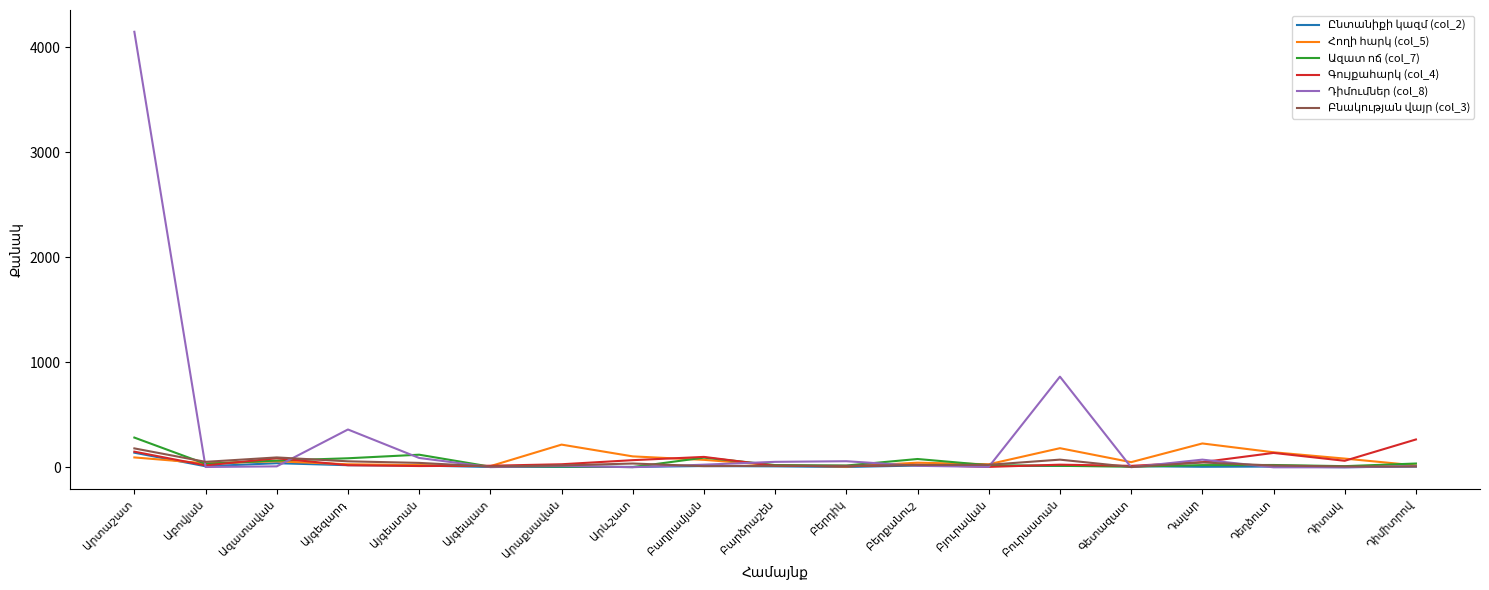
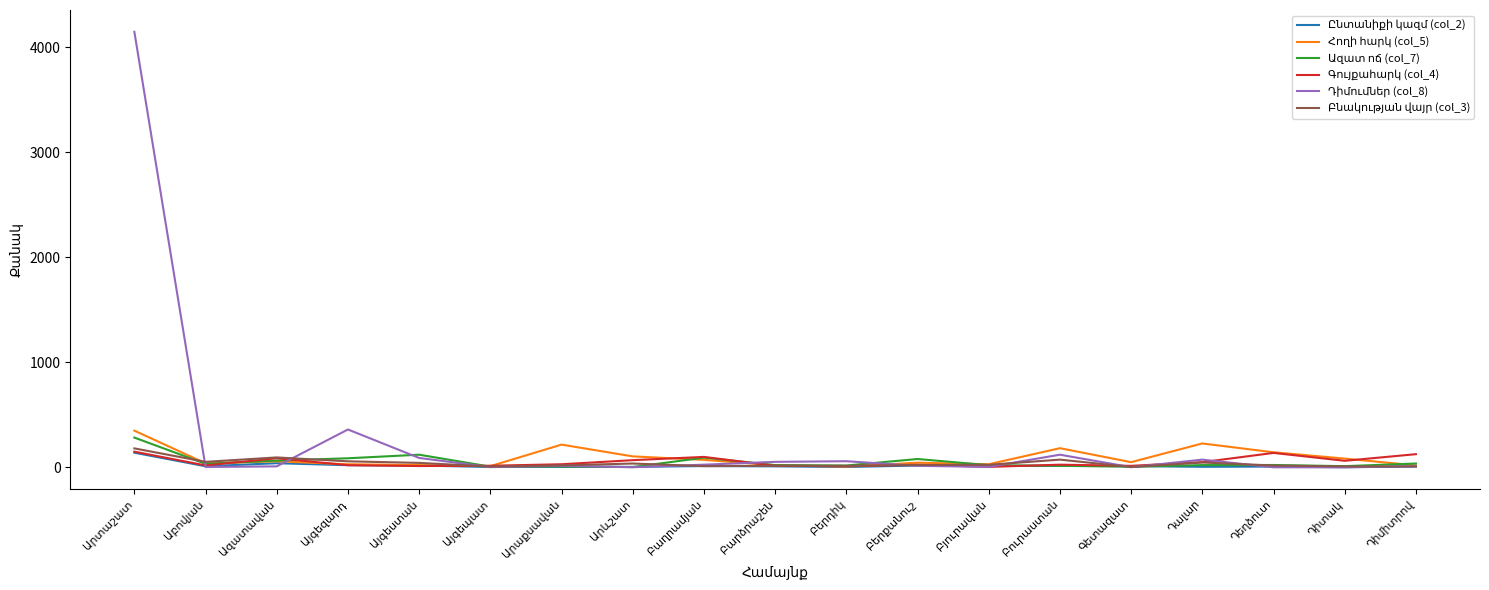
Հողի հարկ (col_5), Արտաշատ: 100 -> 350
Դիմումներ (col_8), Բուրաստան: 860 -> 120
Գույքահարկ (col_4), Դիմիտրով: 270 -> 130
